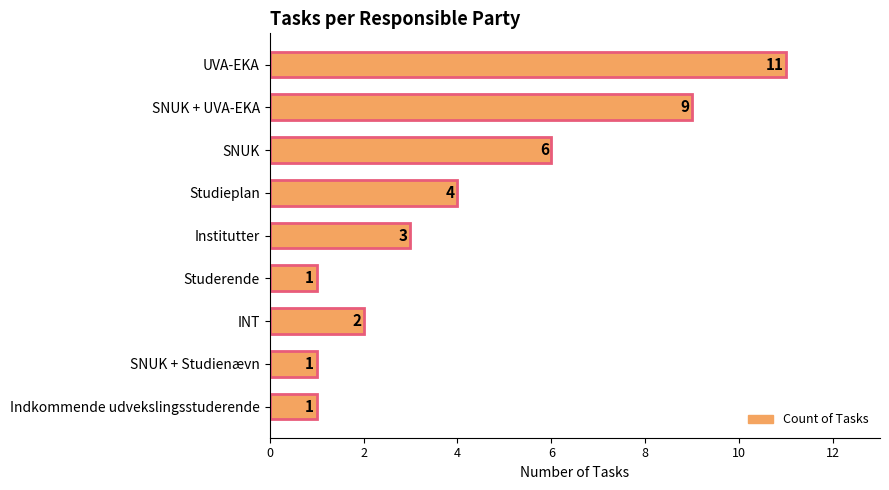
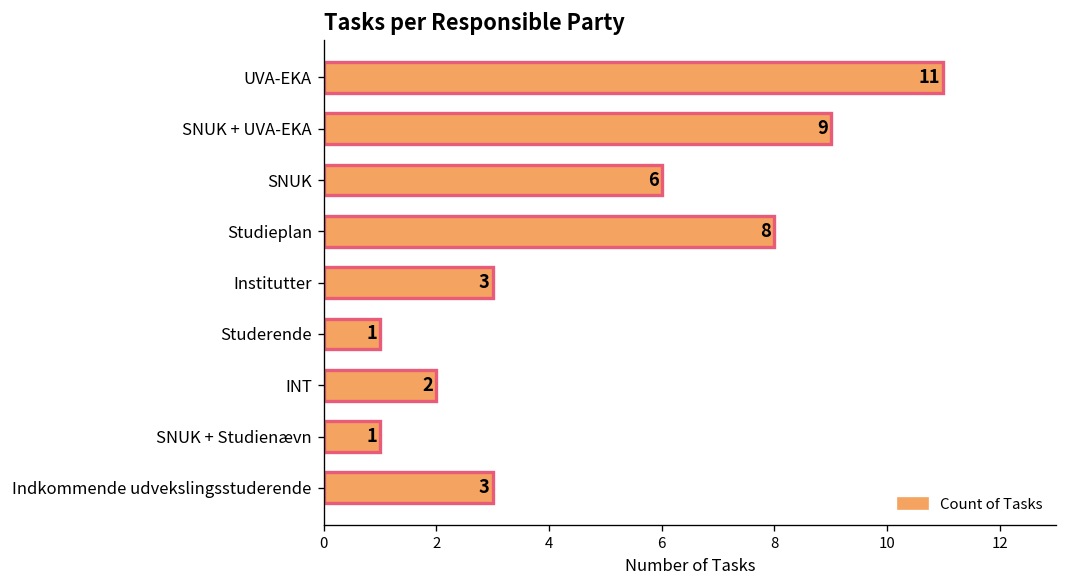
Studieplan: 4 -> 8
Indkommende udvekslingsstuderende: 1 -> 3
